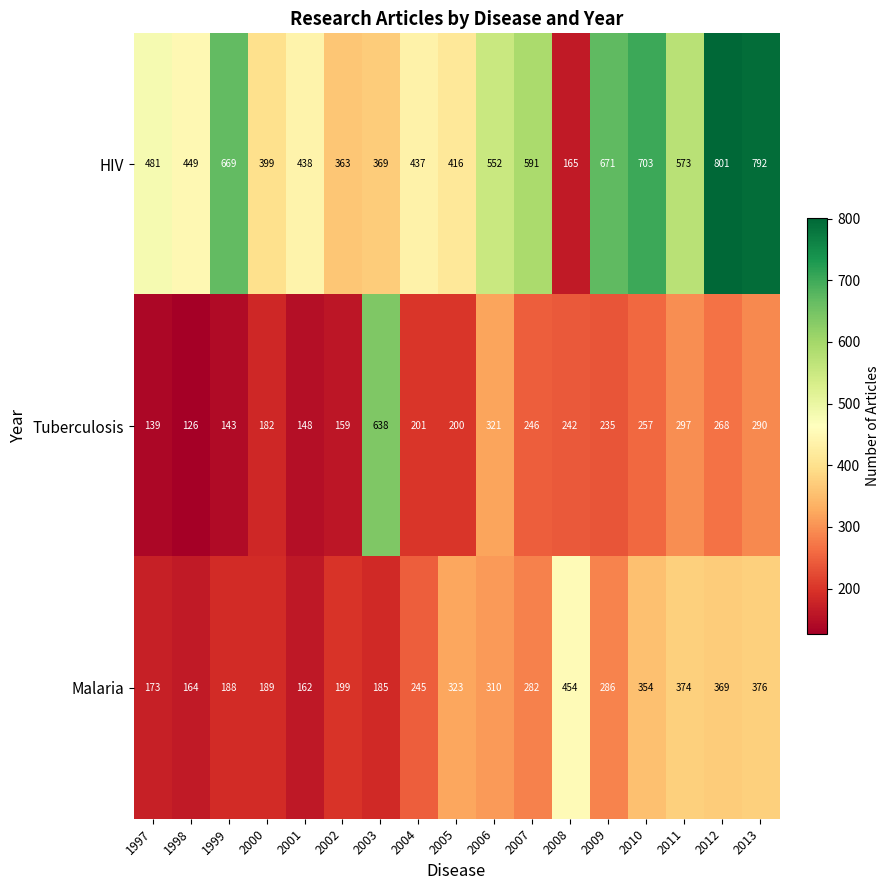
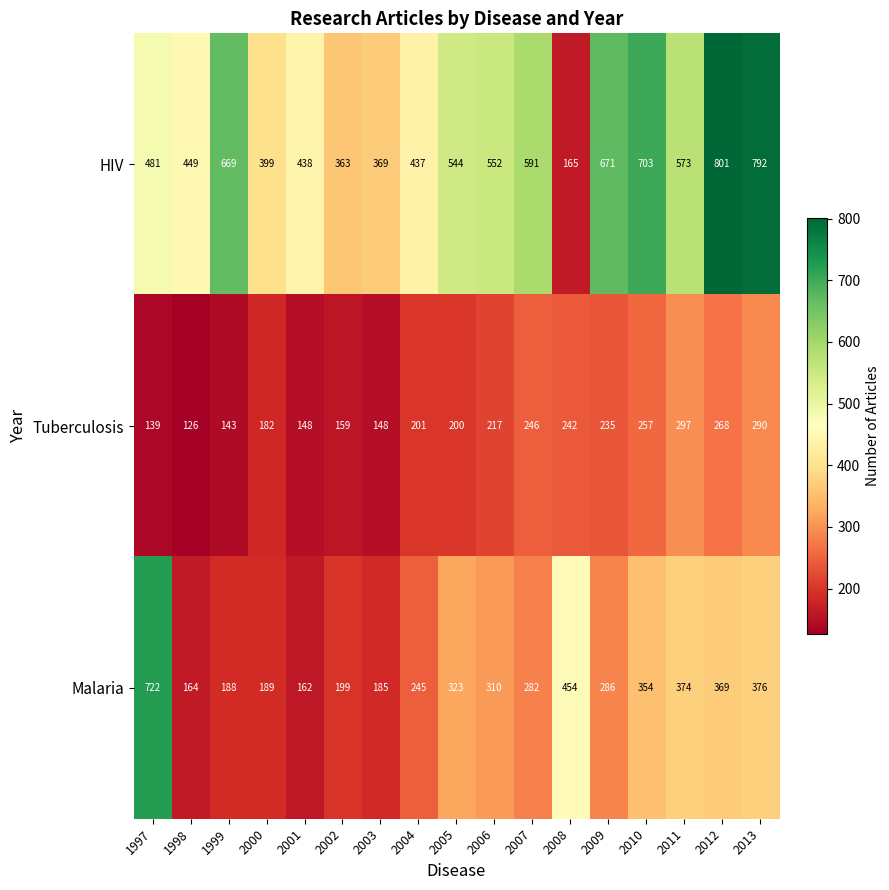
HIV, 2005: 416 -> 544
Tuberculosis, 2003: 638 -> 148
Tuberculosis, 2006: 321 -> 217
Malaria, 1997: 173 -> 722
